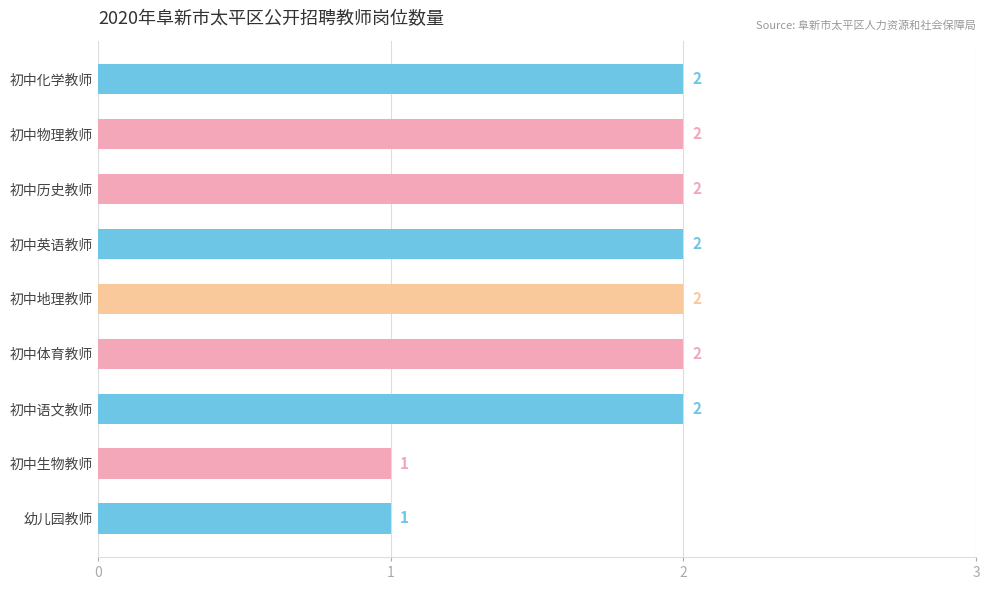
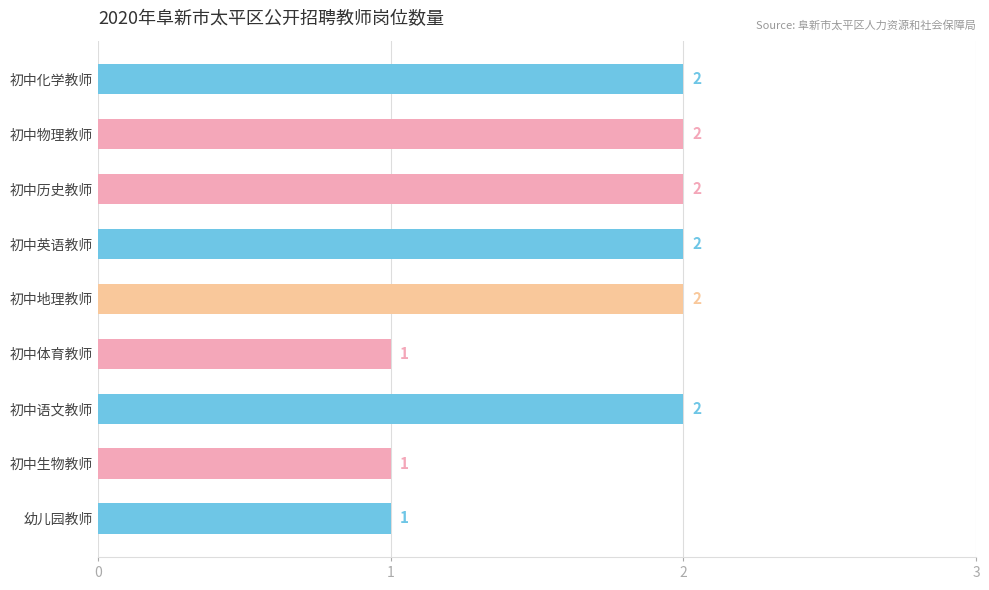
初中体育教师: 2 -> 1
